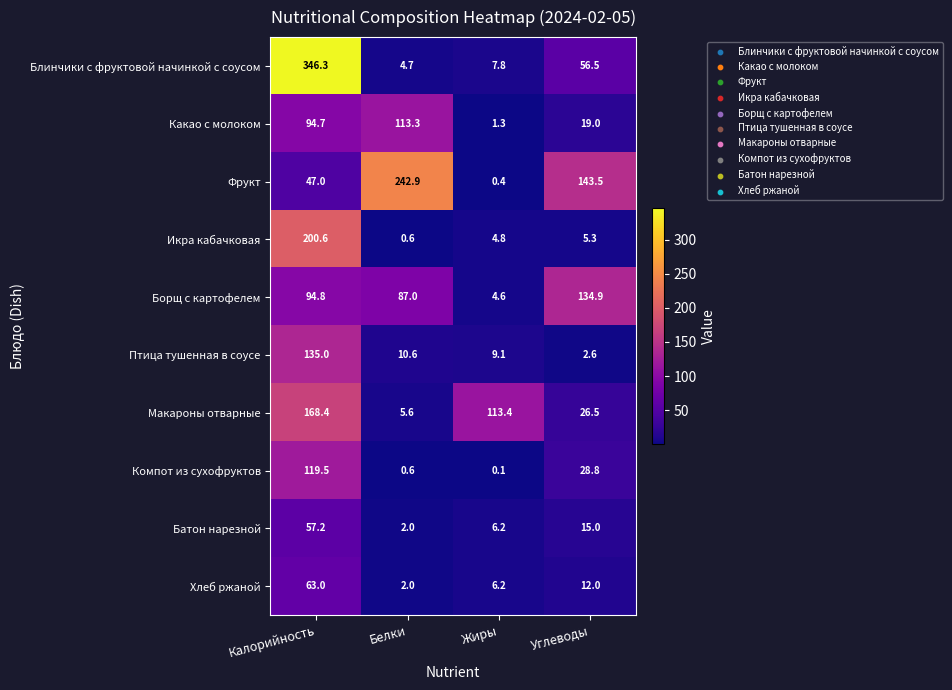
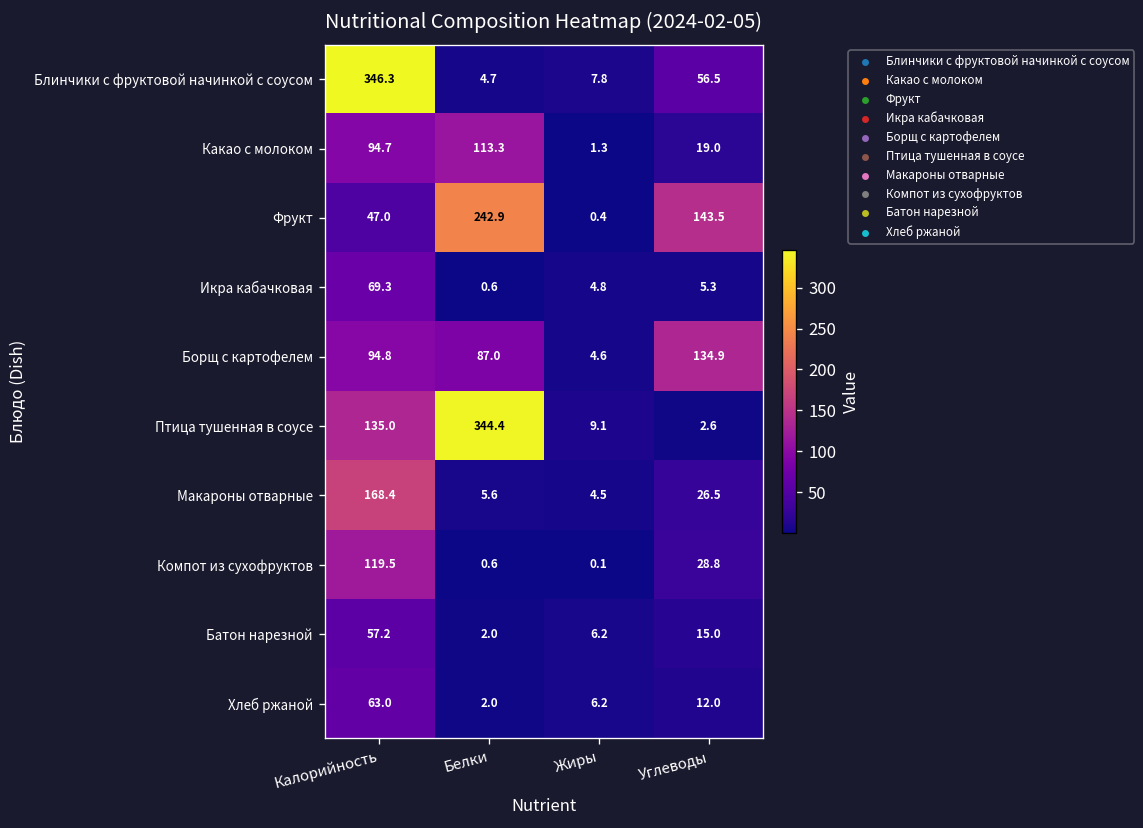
Икра кабачковая, Калорийность: 200.6 -> 69.3
Птица тушенная в соусе, Белки: 10.6 -> 344.4
Макароны отварные, Жиры: 113.4 -> 4.5
